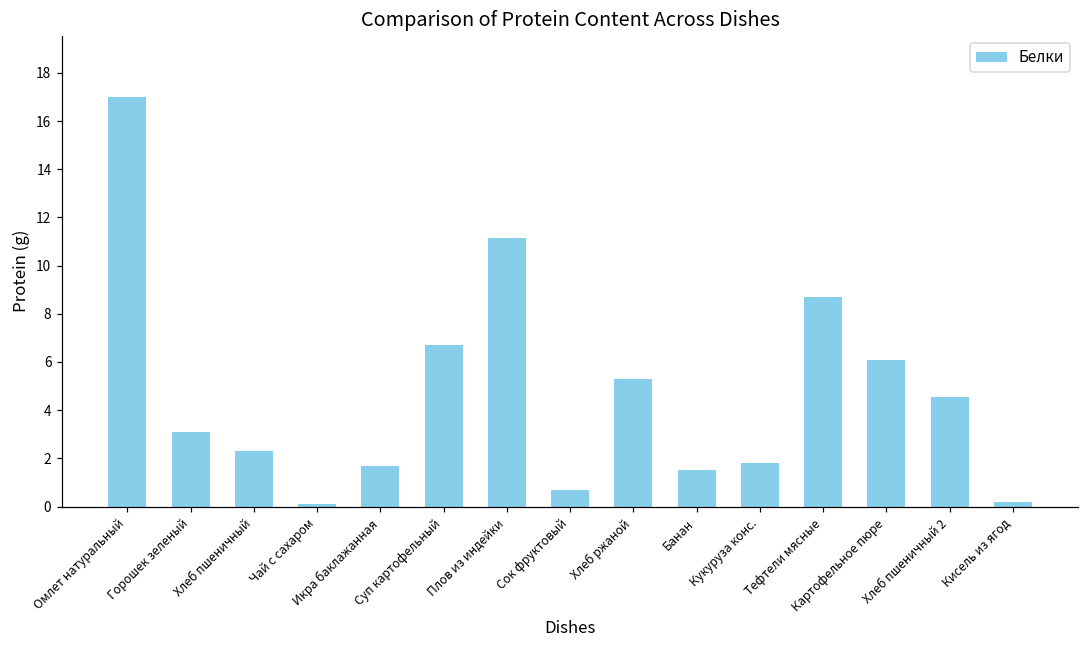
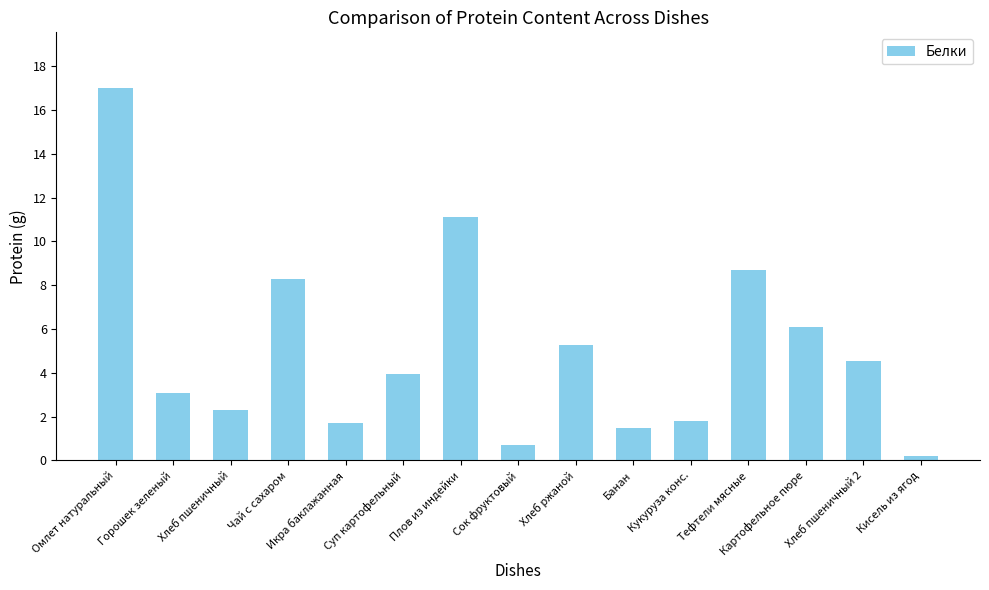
Чай с сахаром: 0.1 -> 8.3
Суп картофельный: 6.7 -> 4.0
